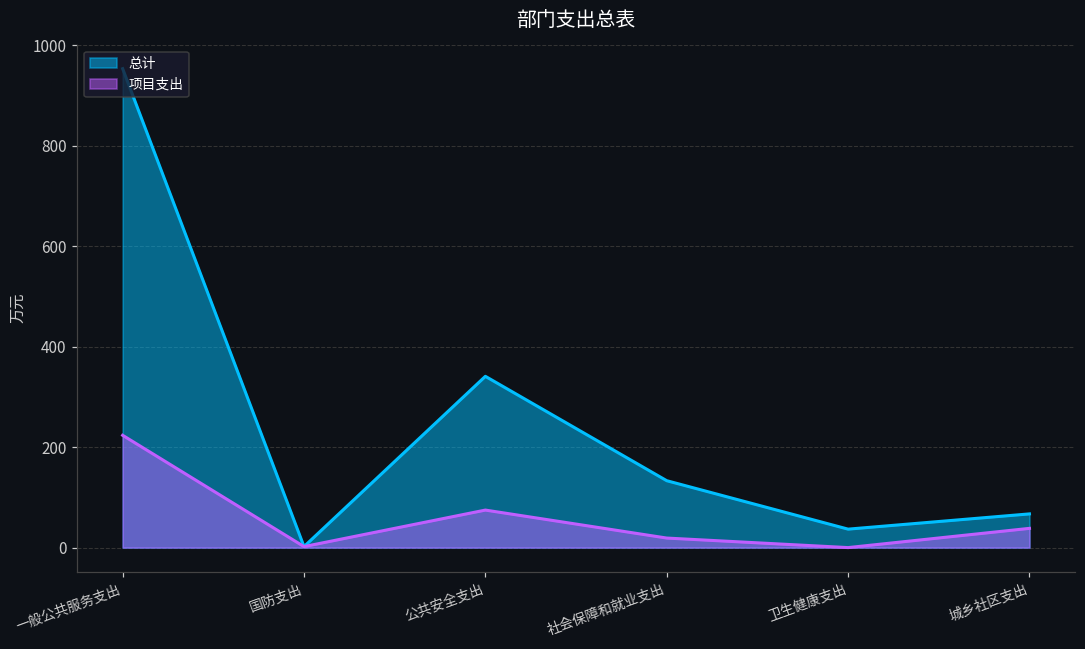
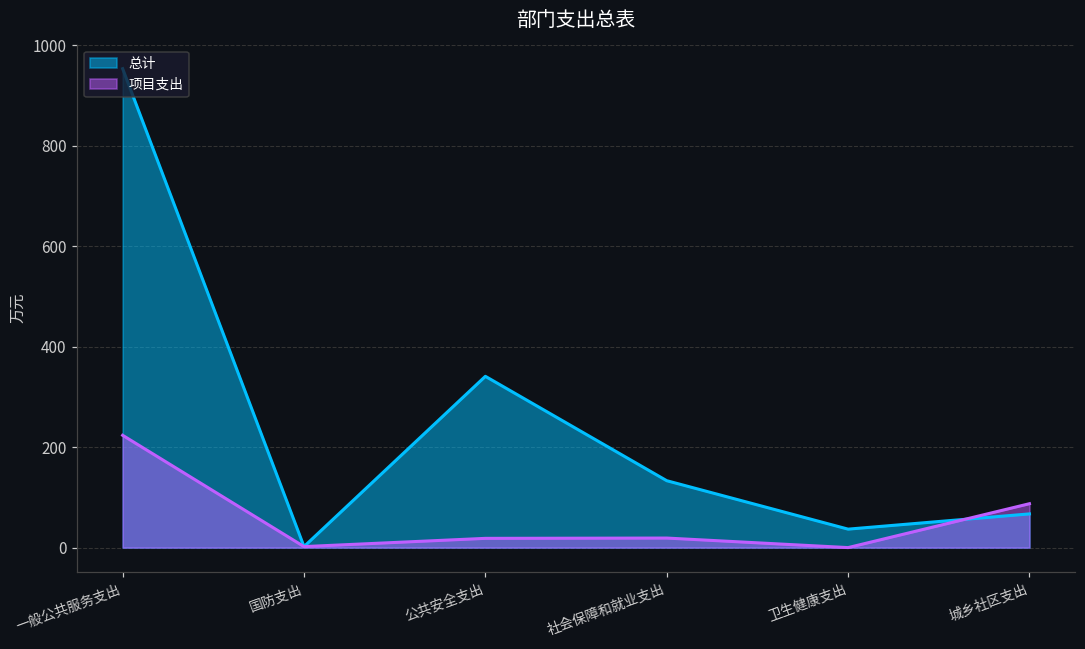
项目支出, 公共安全支出: 70 -> 20
项目支出, 城乡社区支出: 40 -> 90
